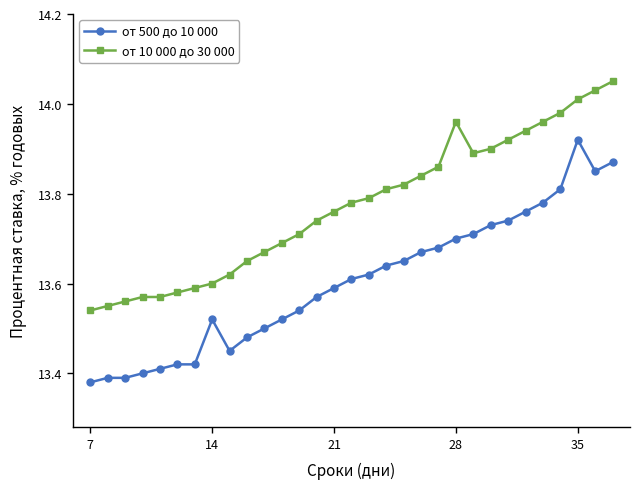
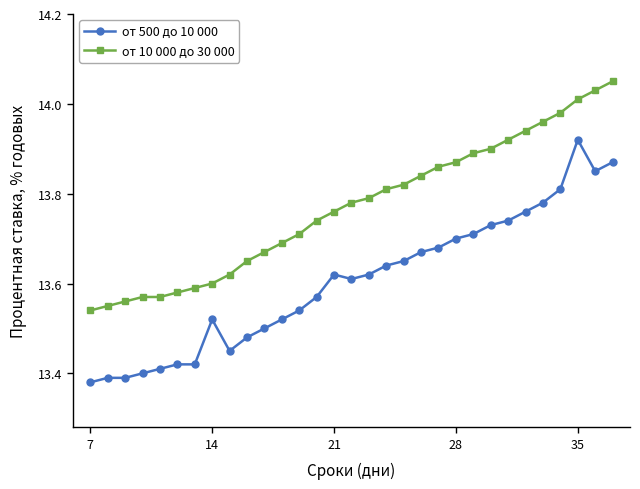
от 500 до 10 000, 21: 13.59 -> 13.62
от 10 000 до 30 000, 28: 13.96 -> 13.87
